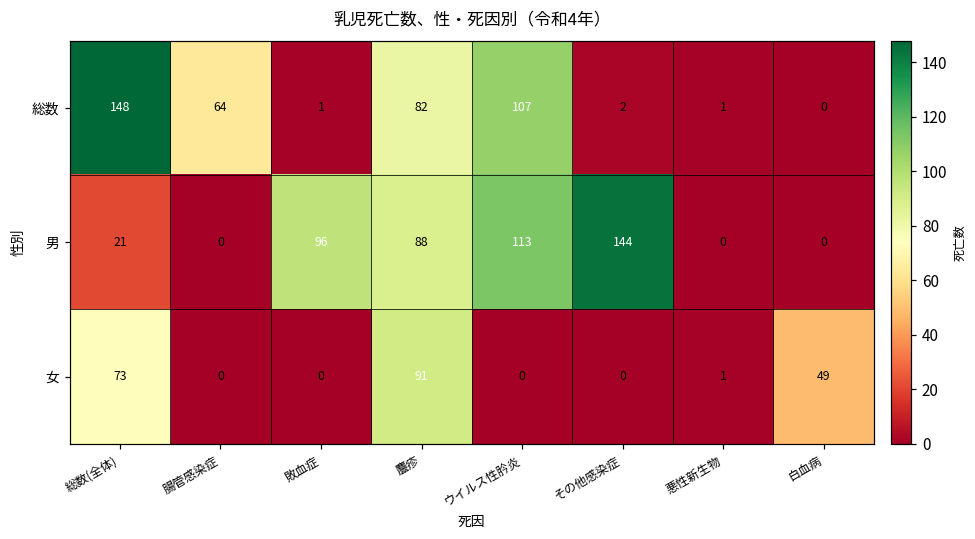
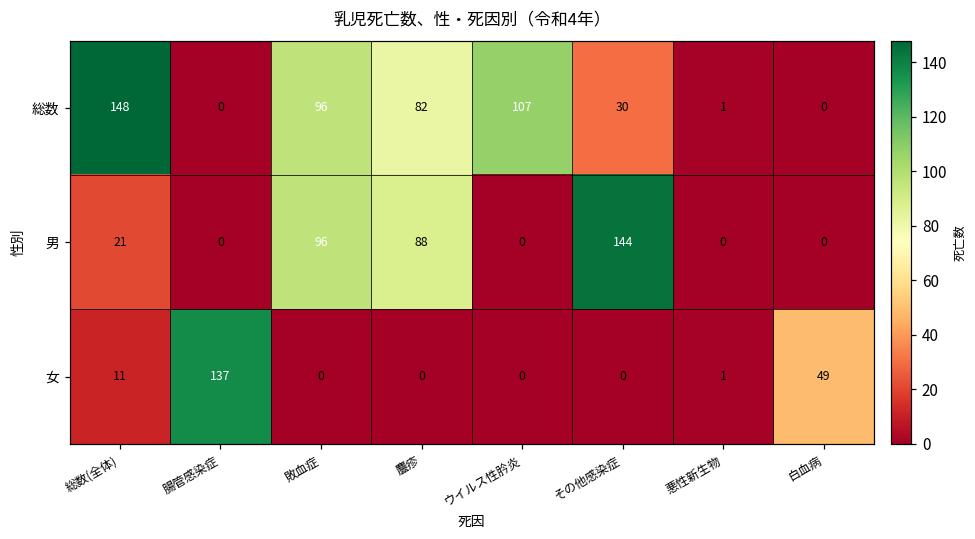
総数, 腸管感染症: 64 -> 0
総数, 敗血症: 1 -> 96
総数, その他感染症: 2 -> 30
男, ウイルス性肣炎: 113 -> 0
女, 総数(全体): 73 -> 11
女, 腸管感染症: 0 -> 137
女, 麢疹: 91 -> 0
